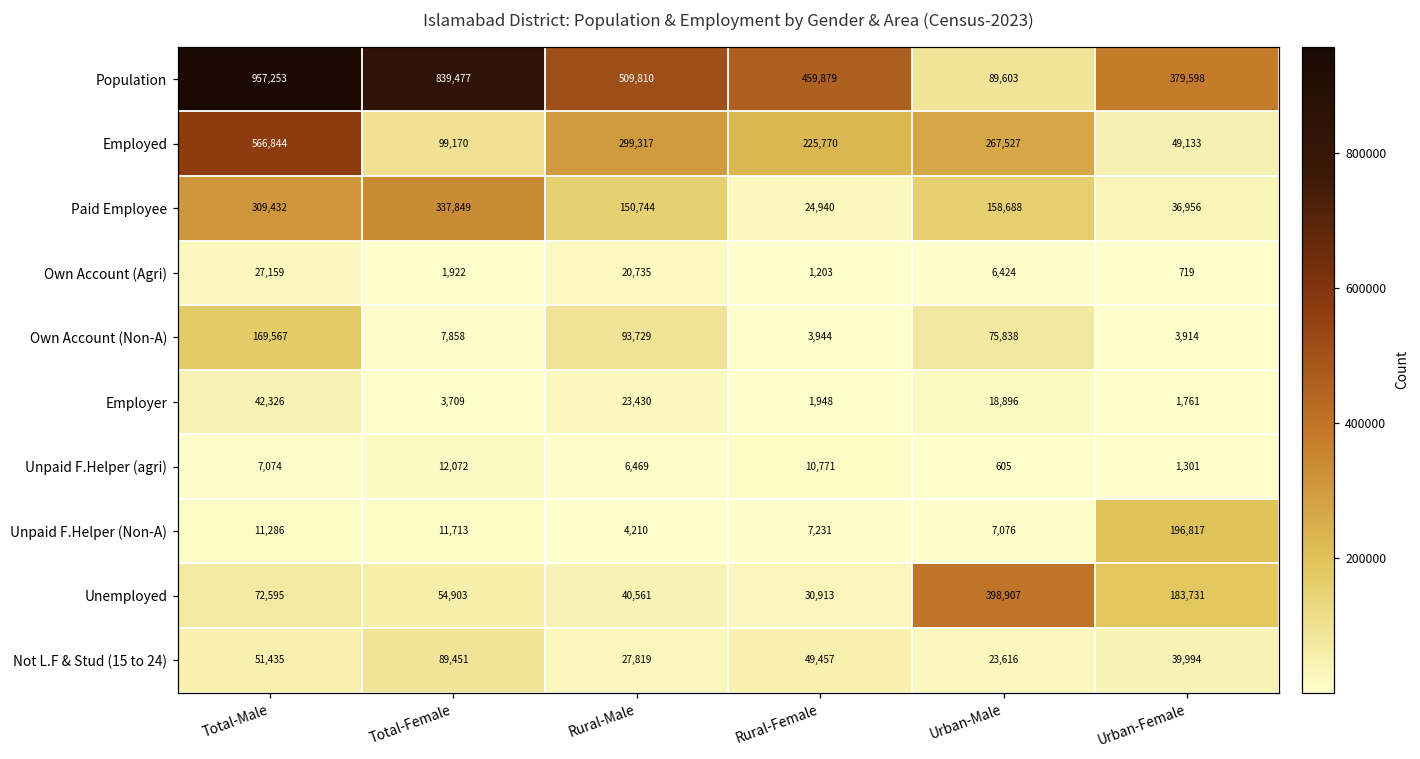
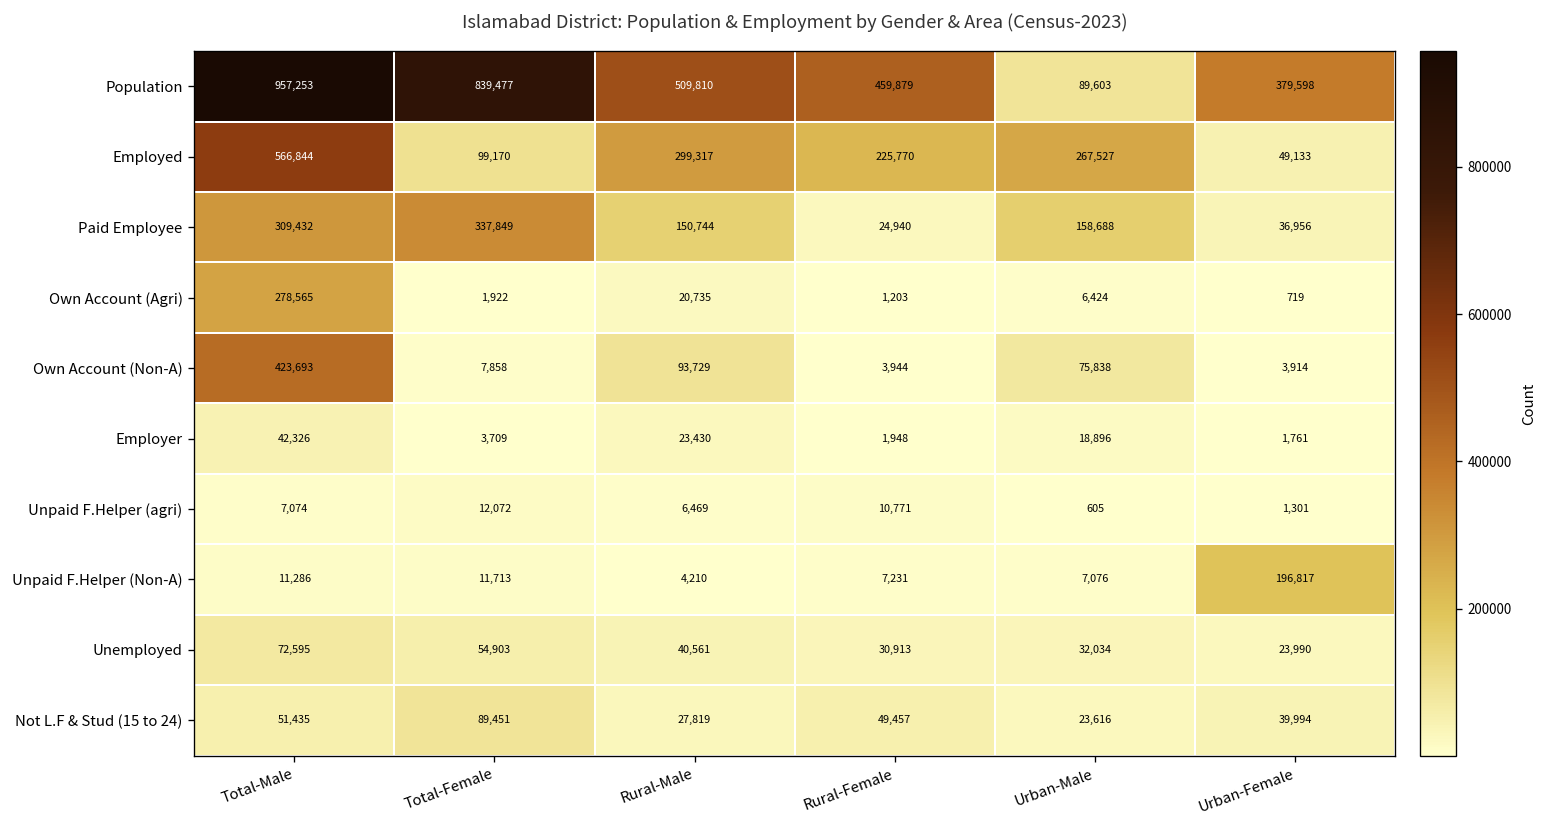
Own Account (Agri), Total-Male: 27,159 -> 278,565
Own Account (Non-A), Total-Male: 169,567 -> 423,693
Unemployed, Urban-Male: 398,907 -> 32,034
Unemployed, Urban-Female: 183,731 -> 23,990
